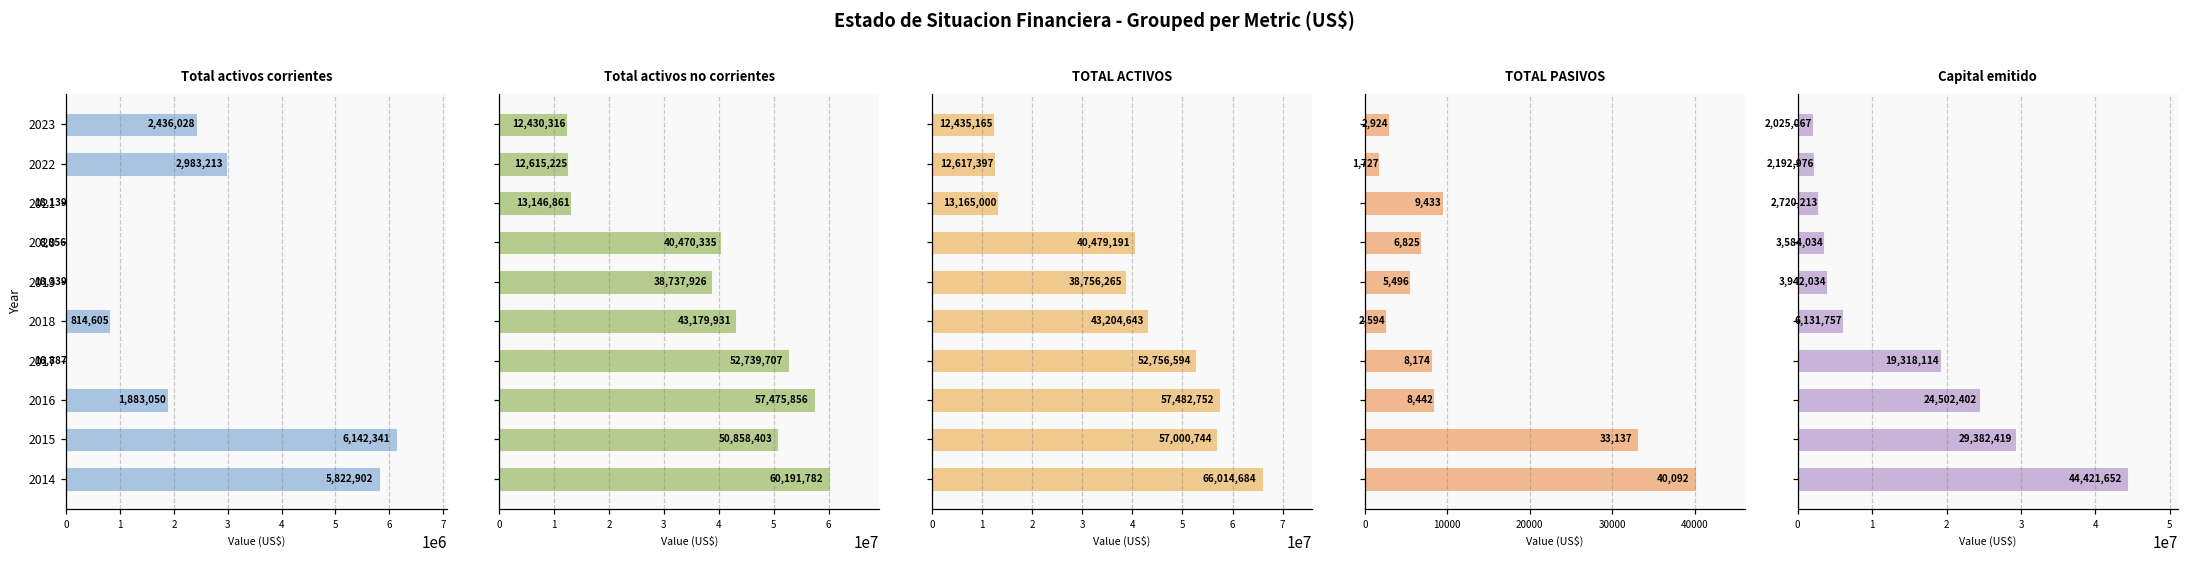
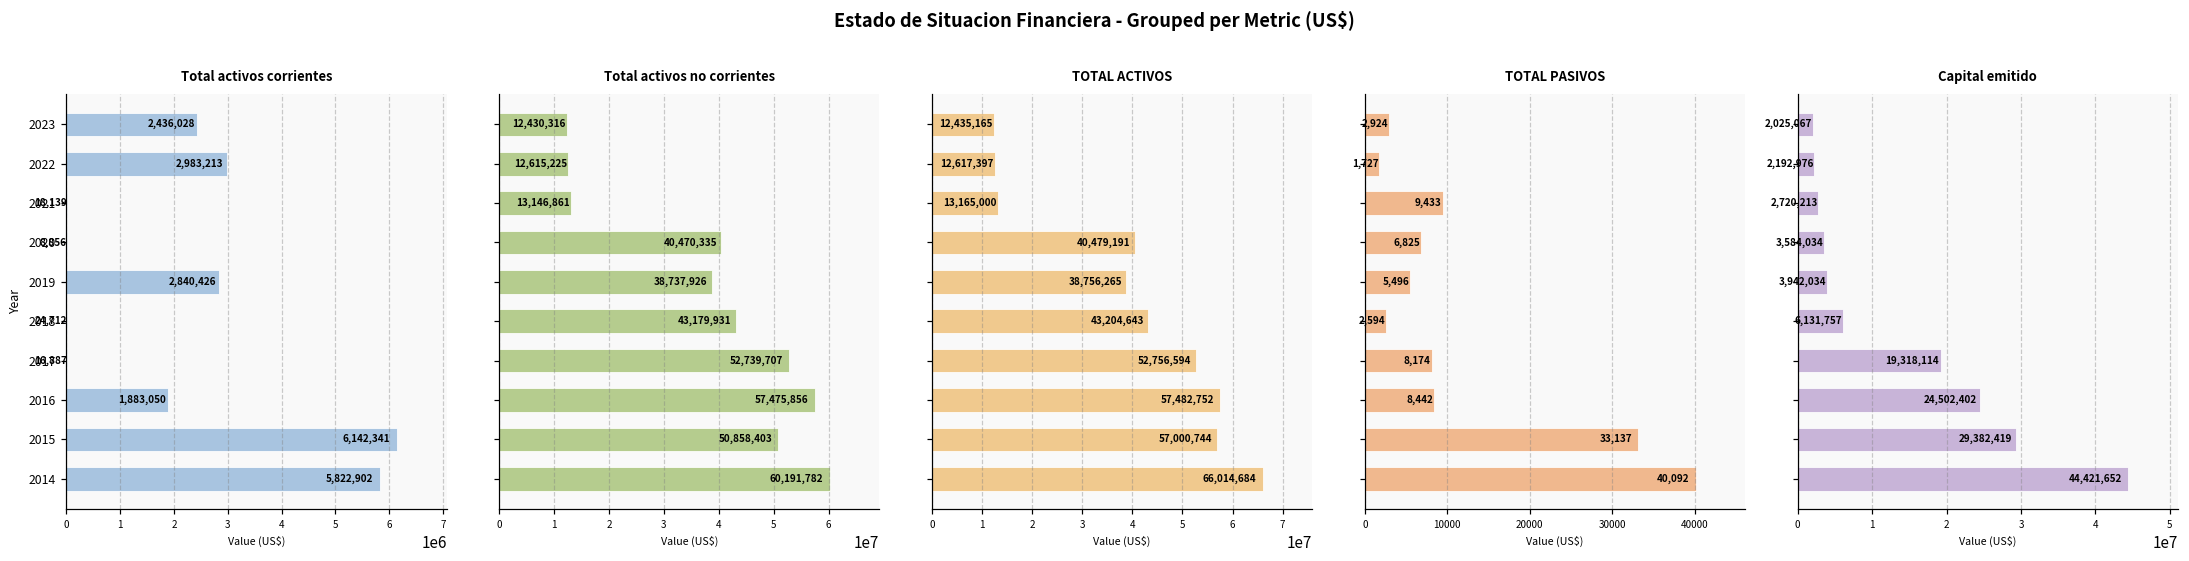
Total activos corrientes, 2019: 18,339 -> 2,840,426
Total activos corrientes, 2018: 814,605 -> 24,712
